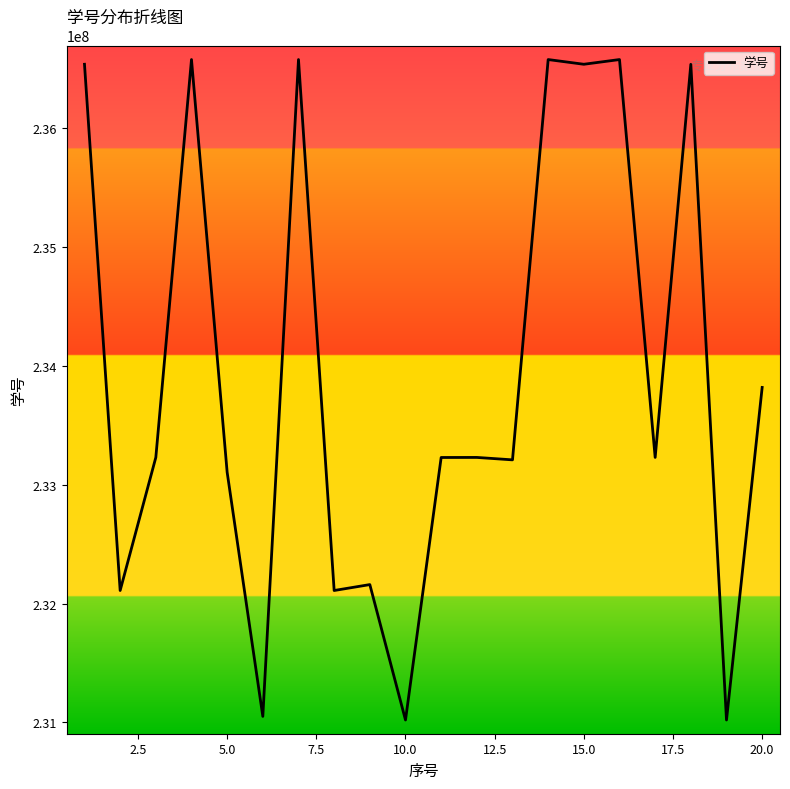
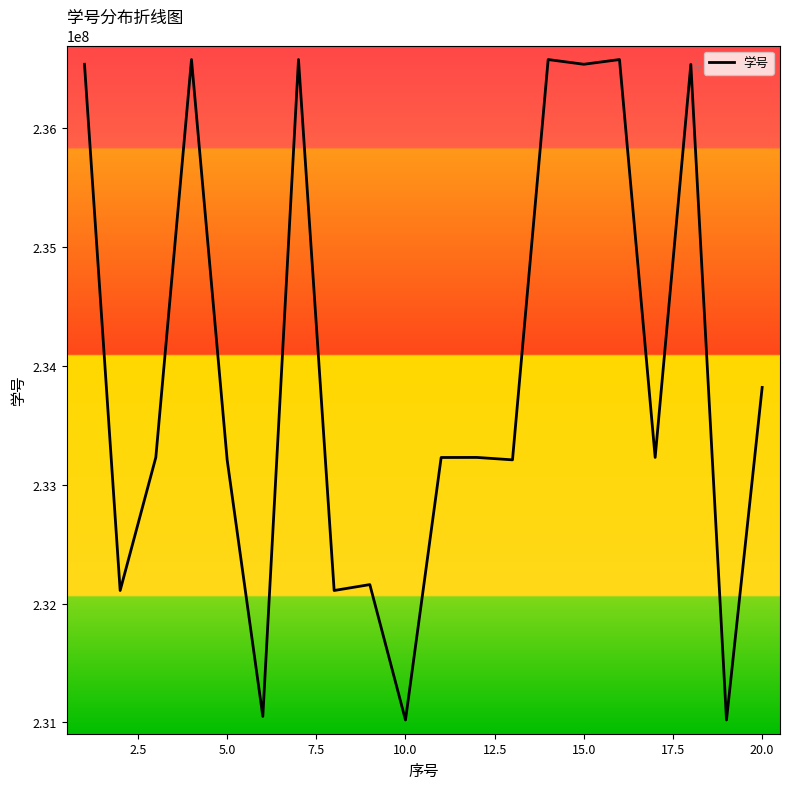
5.0: 233110000 -> 233210000
